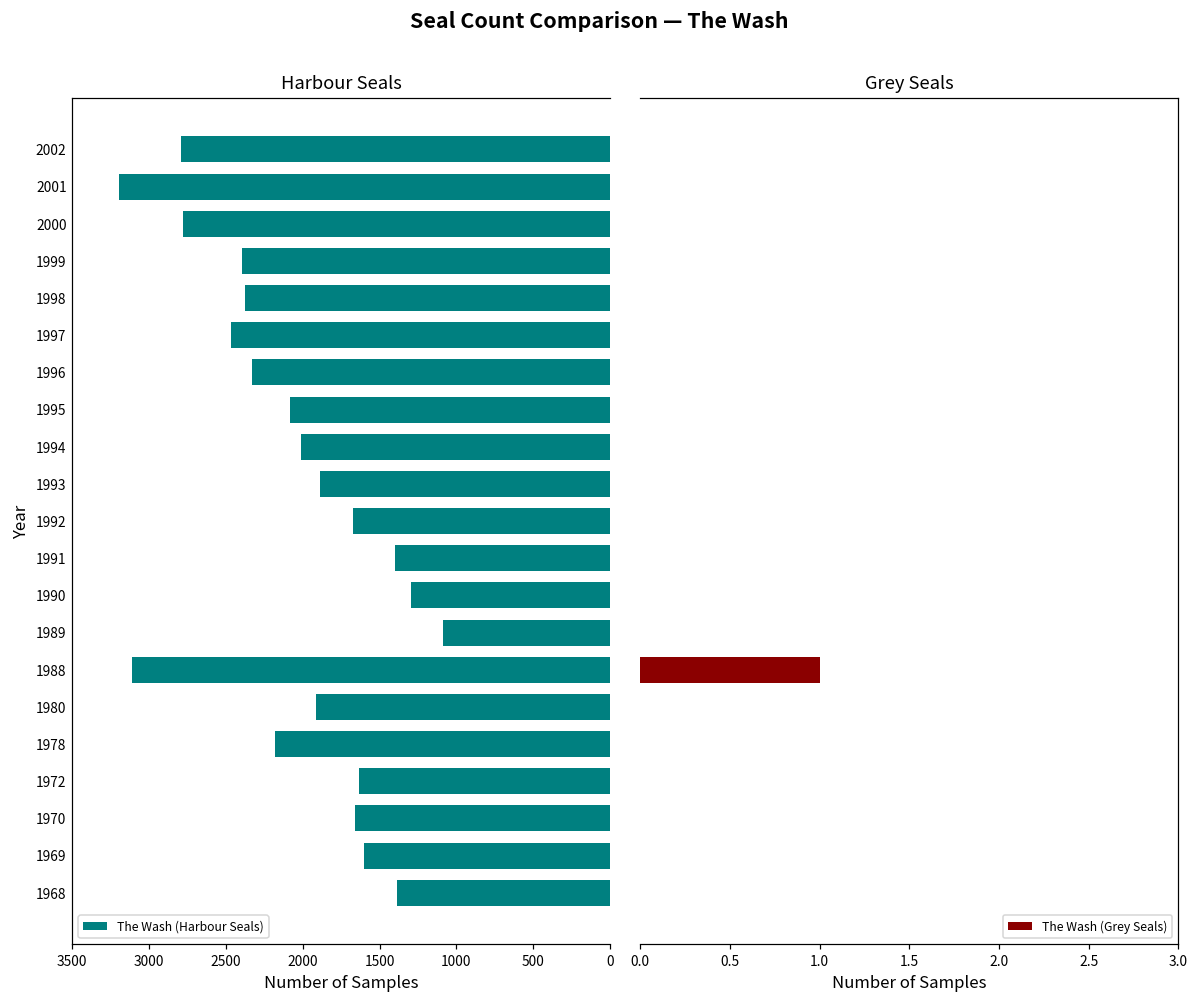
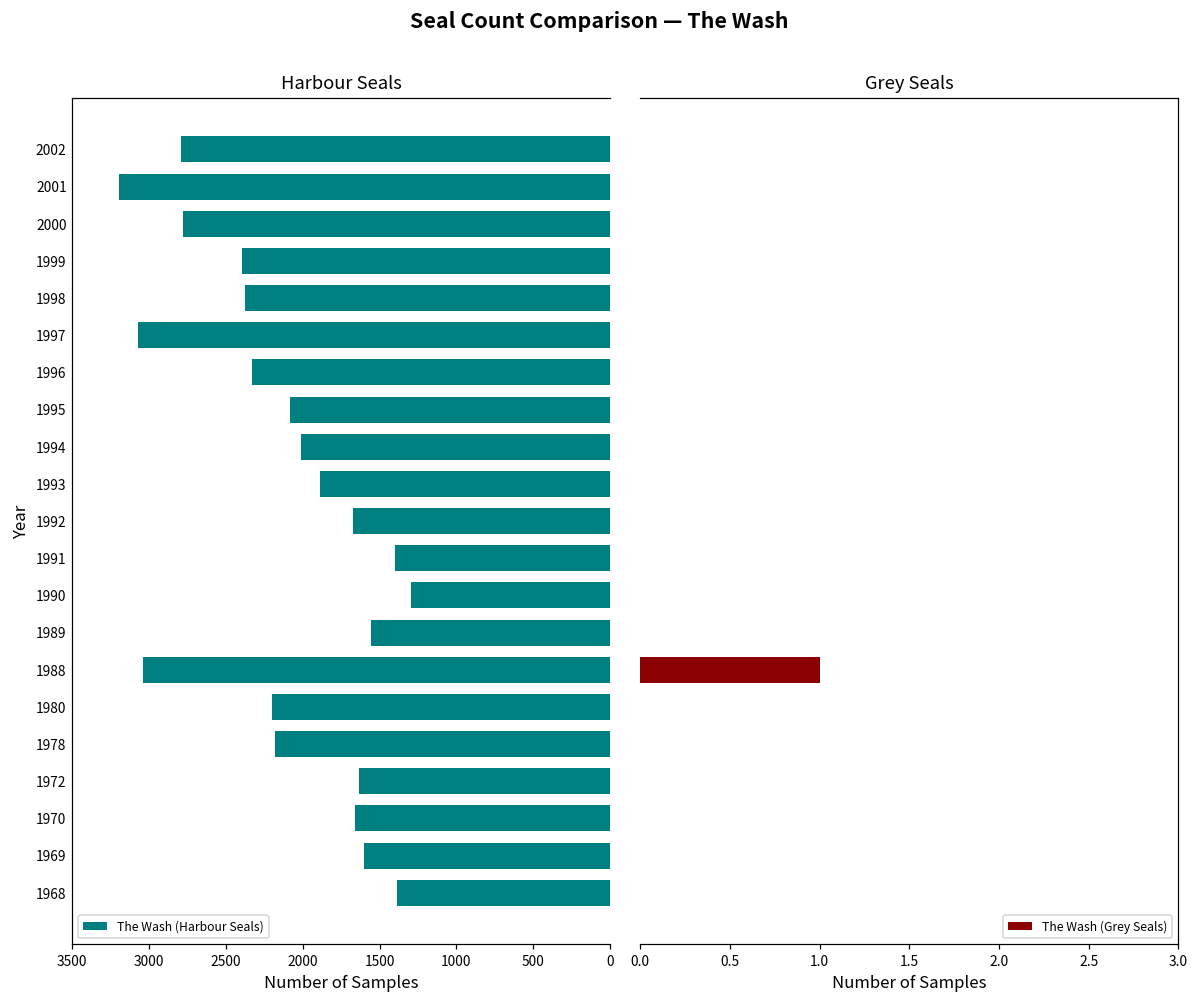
Harbour Seals, 1997: 2470 -> 3070
Harbour Seals, 1989: 1090 -> 1560
Harbour Seals, 1988: 3110 -> 3040
Harbour Seals, 1980: 1910 -> 2200
